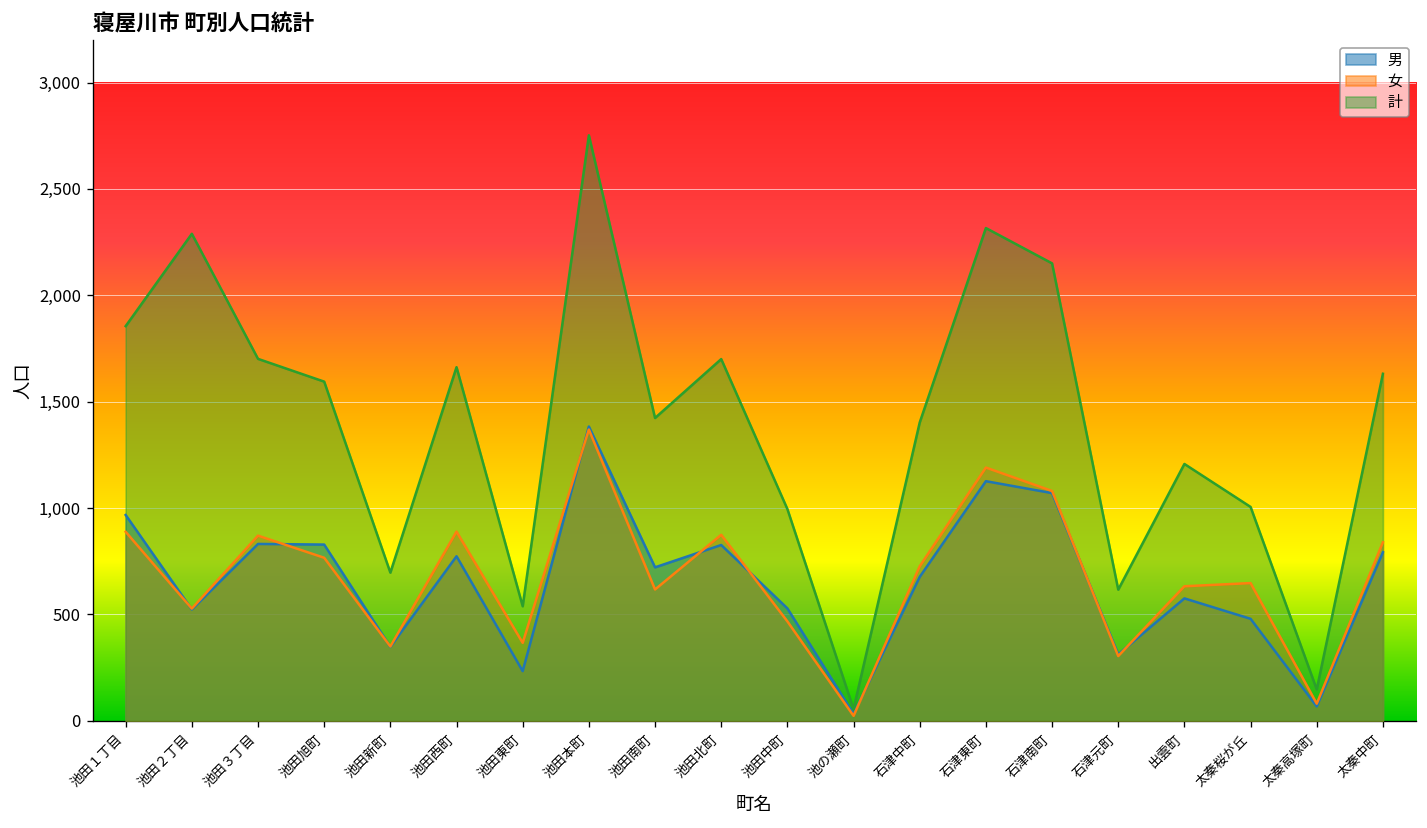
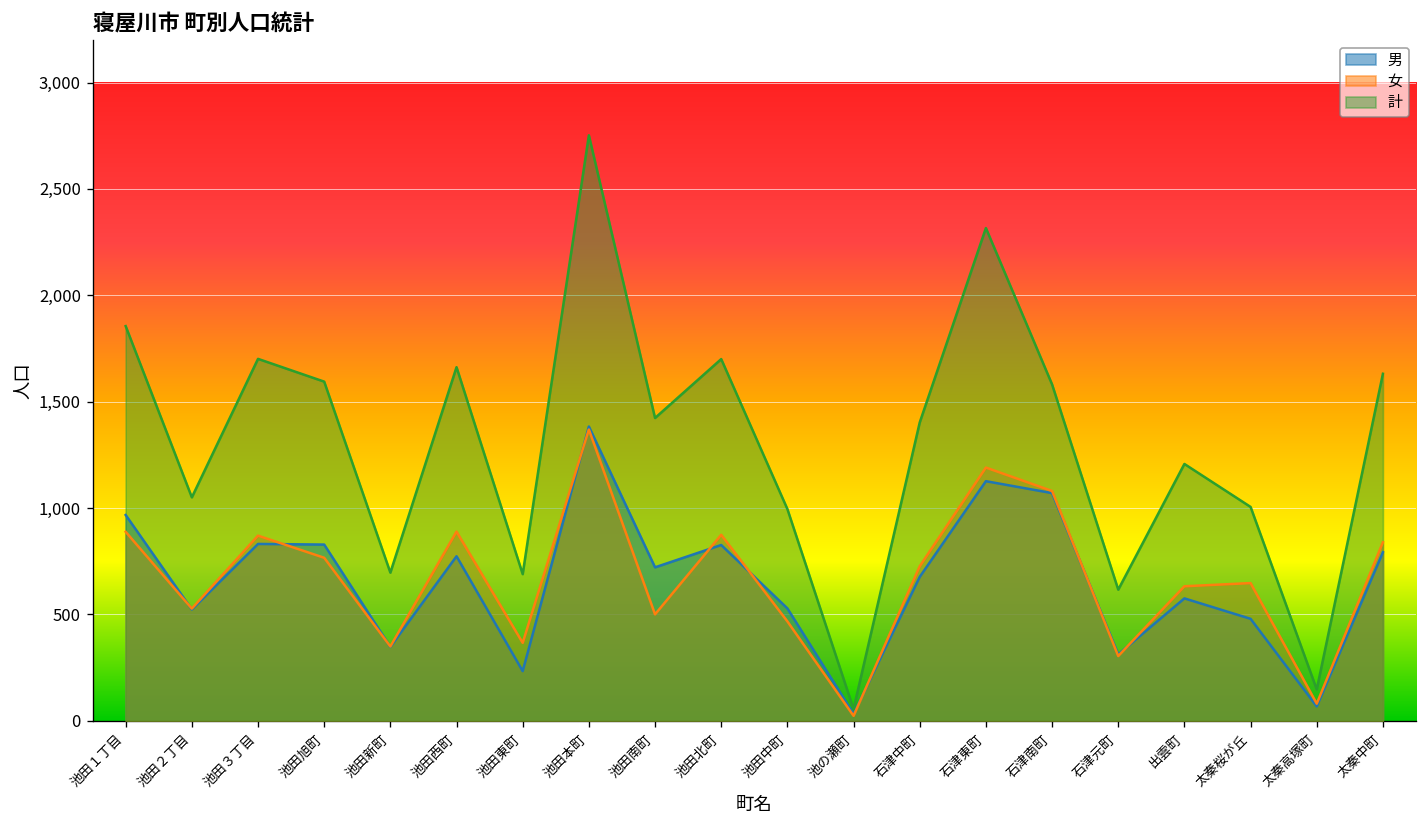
計, 池田２丁目: 2,290 -> 1,050
計, 池田東町: 540 -> 690
女, 池田南町: 620 -> 500
計, 石津南町: 2,150 -> 1,580
